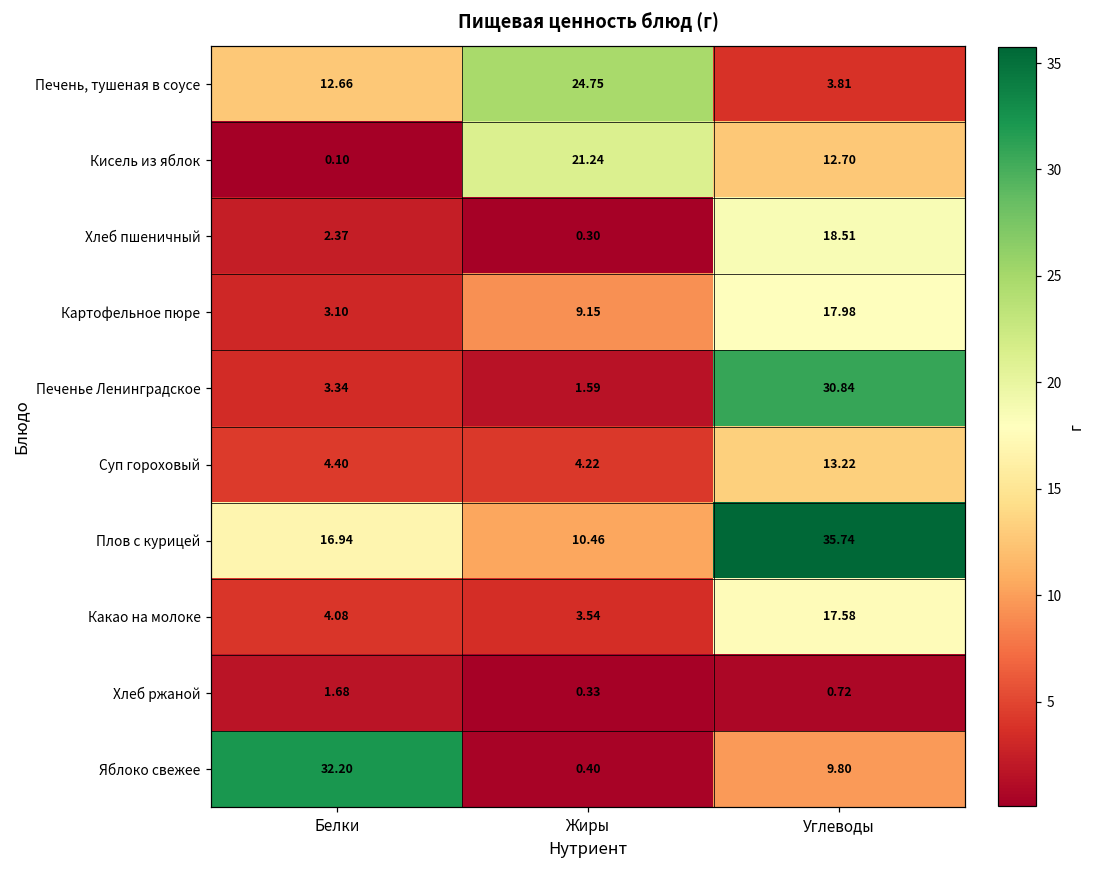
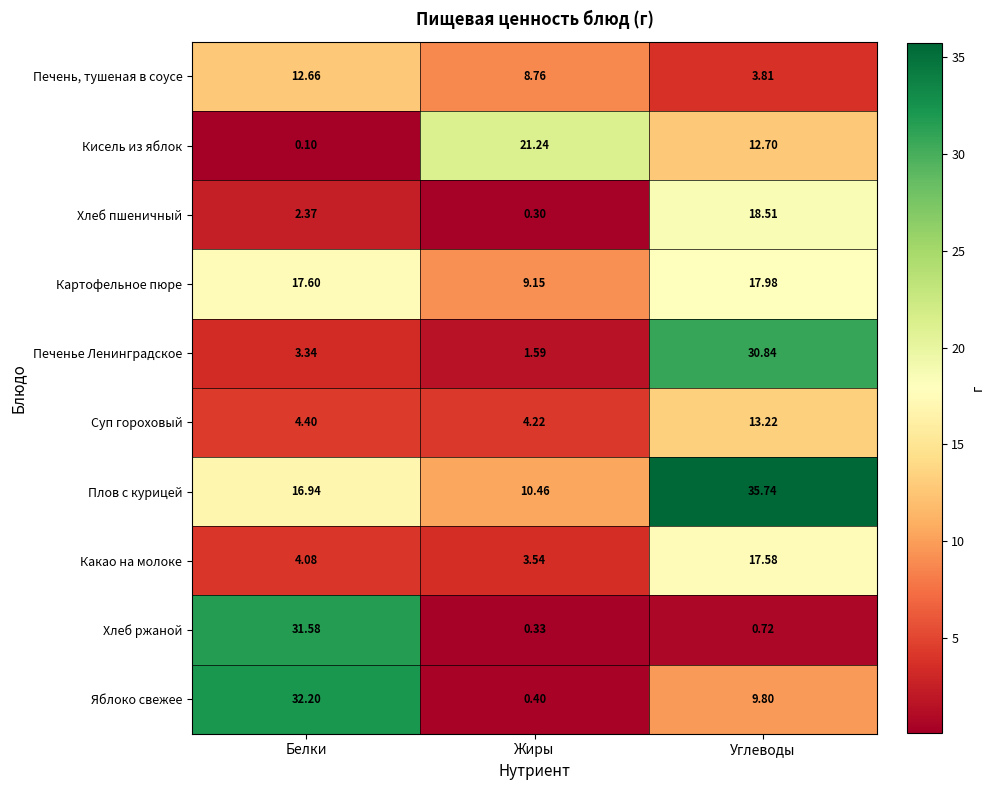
Печень, тушеная в соусе, Жиры: 24.75 -> 8.76
Картофельное пюре, Белки: 3.10 -> 17.60
Хлеб ржаной, Белки: 1.68 -> 31.58
